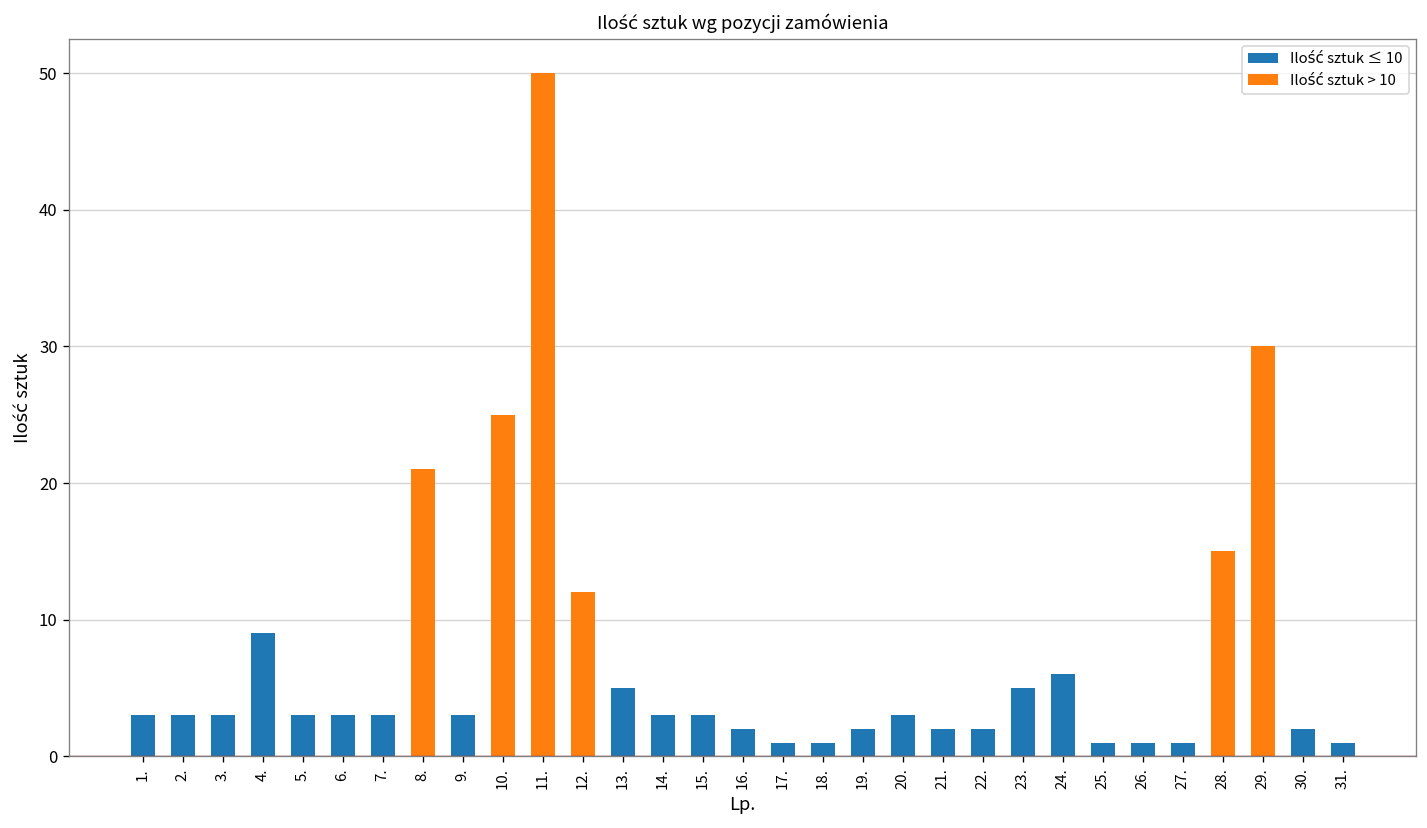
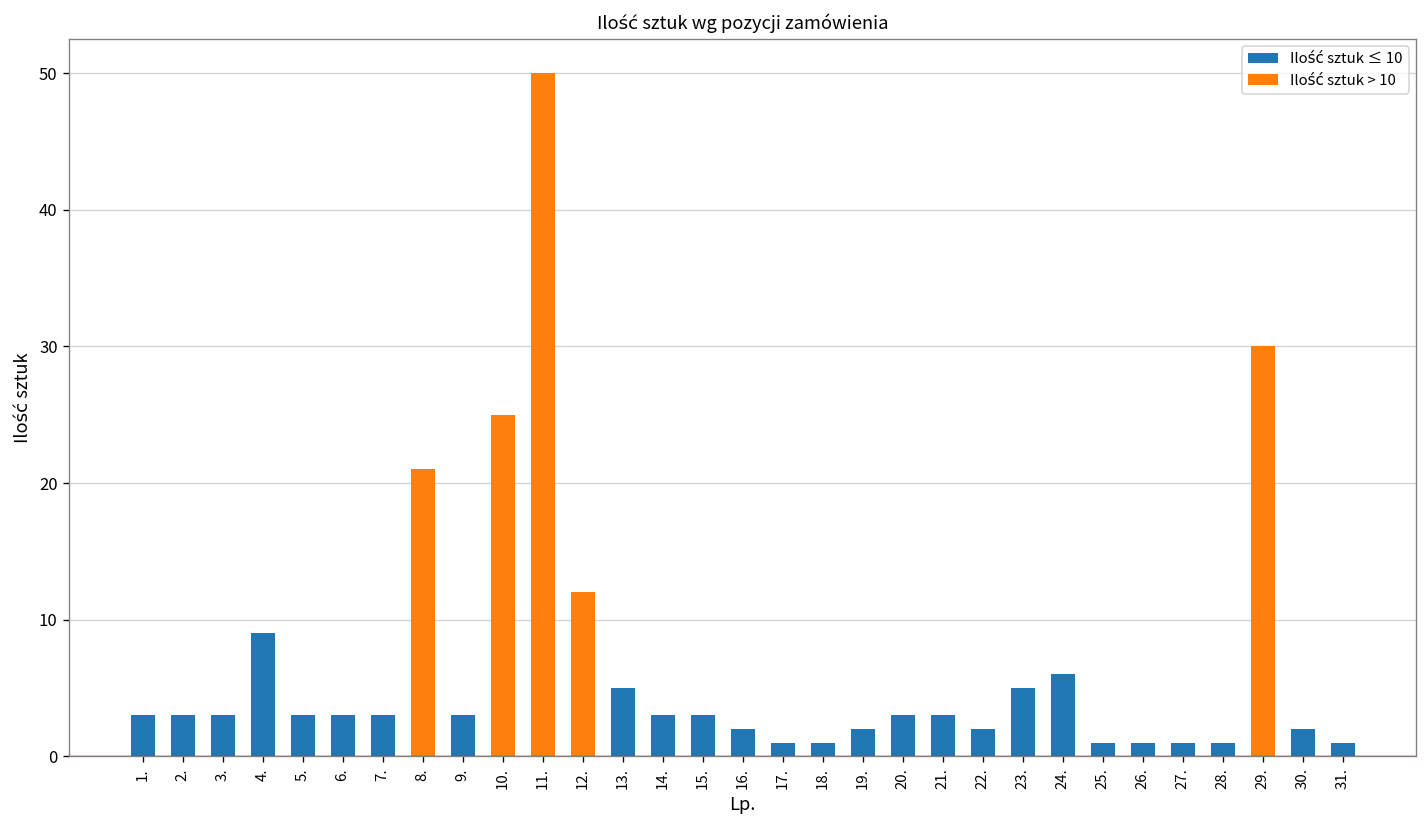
21.: 2 -> 3
28.: 15 -> 1
